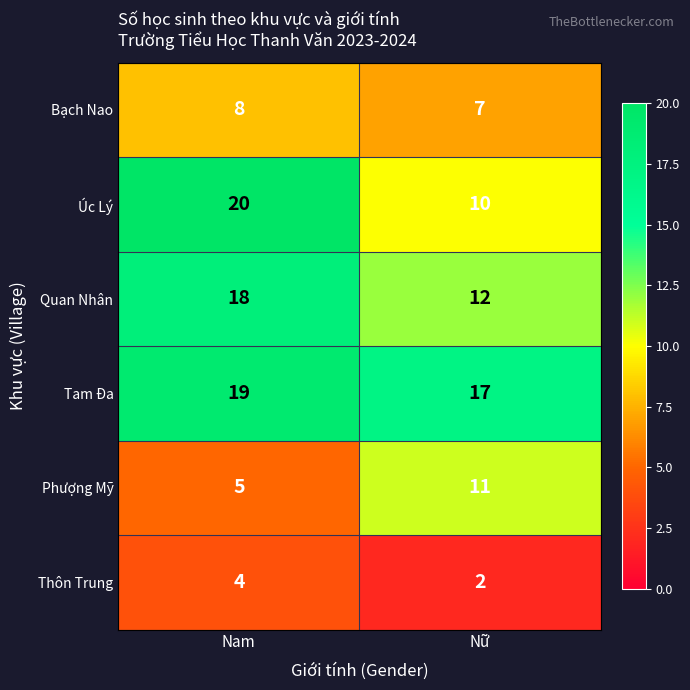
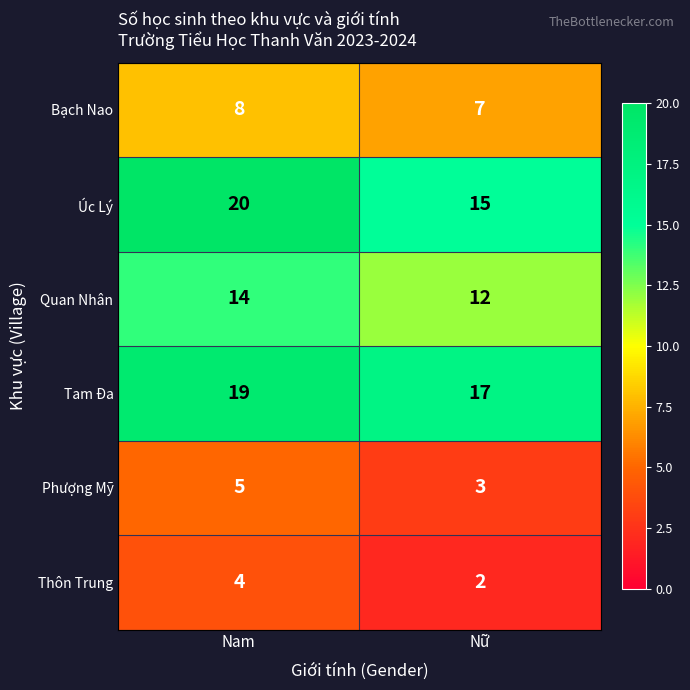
Úc Lý, Nữ: 10 -> 15
Quan Nhân, Nam: 18 -> 14
Phượng Mỹ, Nữ: 11 -> 3
